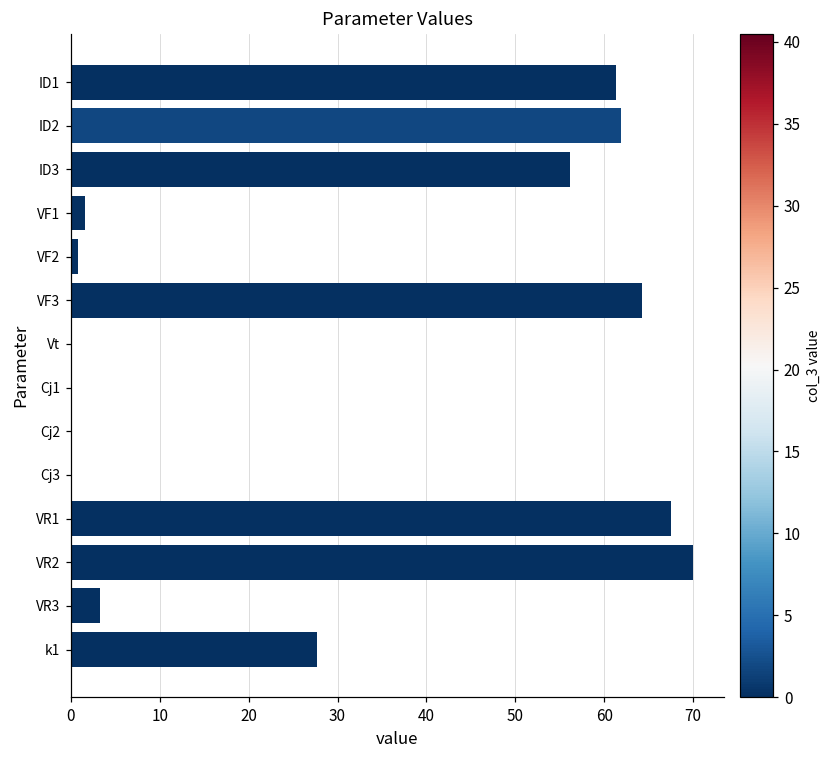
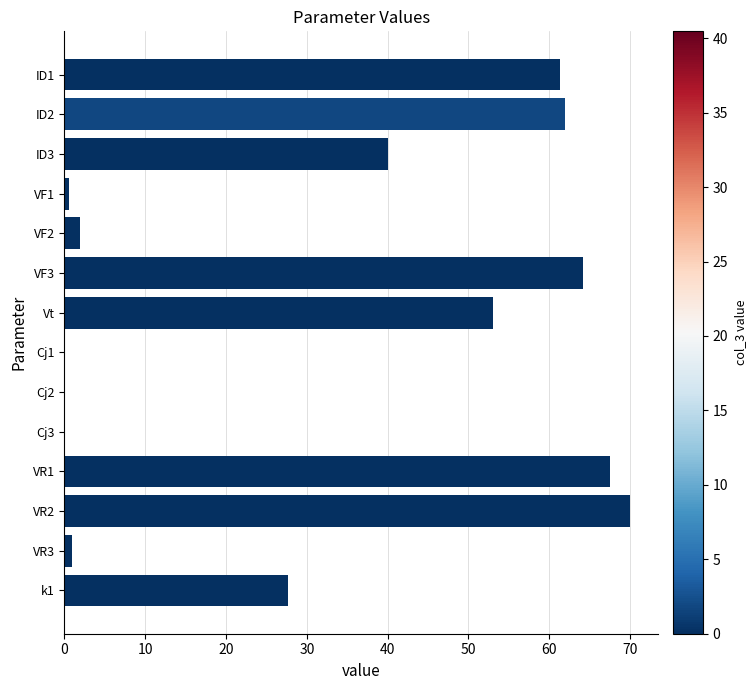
ID3: 56 -> 40
VF1: 2 -> 1
VF2: 1 -> 2
Vt: 0 -> 53
VR3: 3 -> 1
